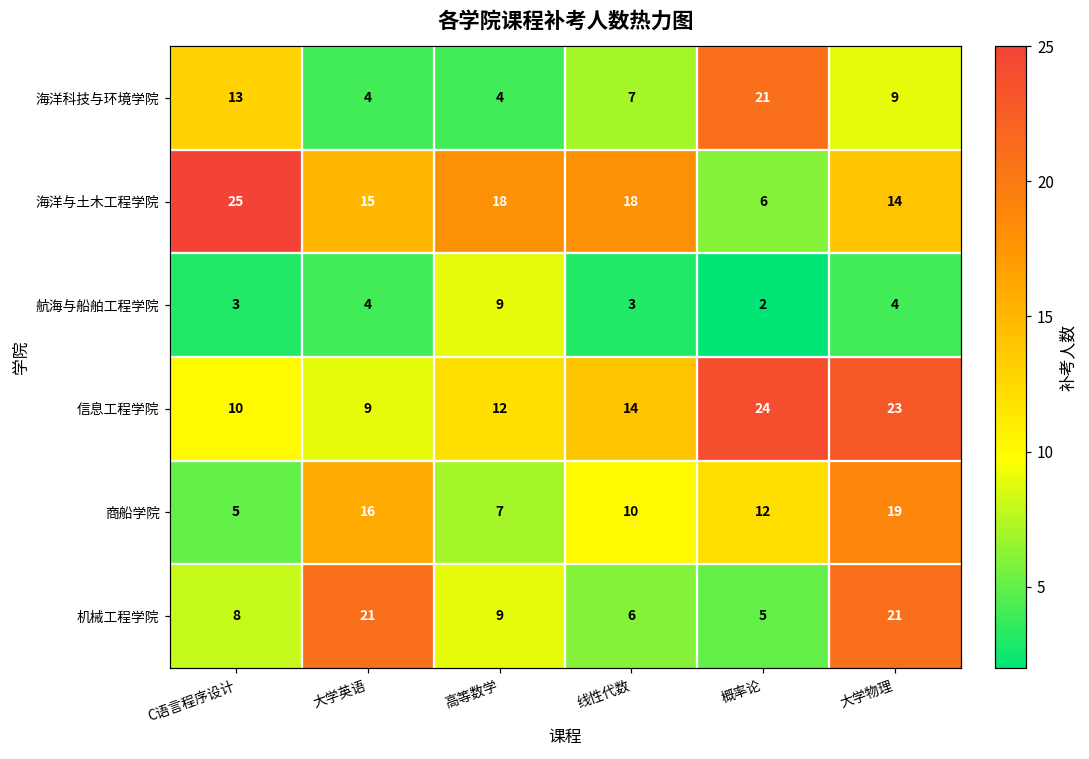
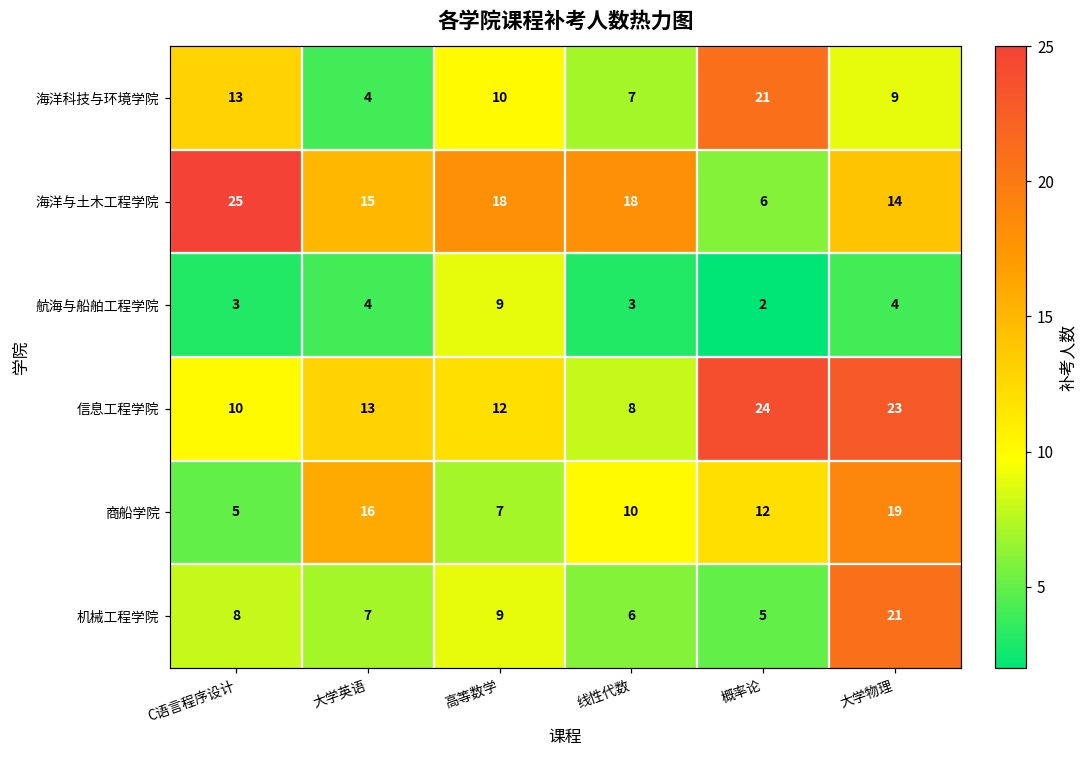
海洋科技与环境学院, 高等数学: 4 -> 10
信息工程学院, 大学英语: 9 -> 13
信息工程学院, 线性代数: 14 -> 8
机械工程学院, 大学英语: 21 -> 7
